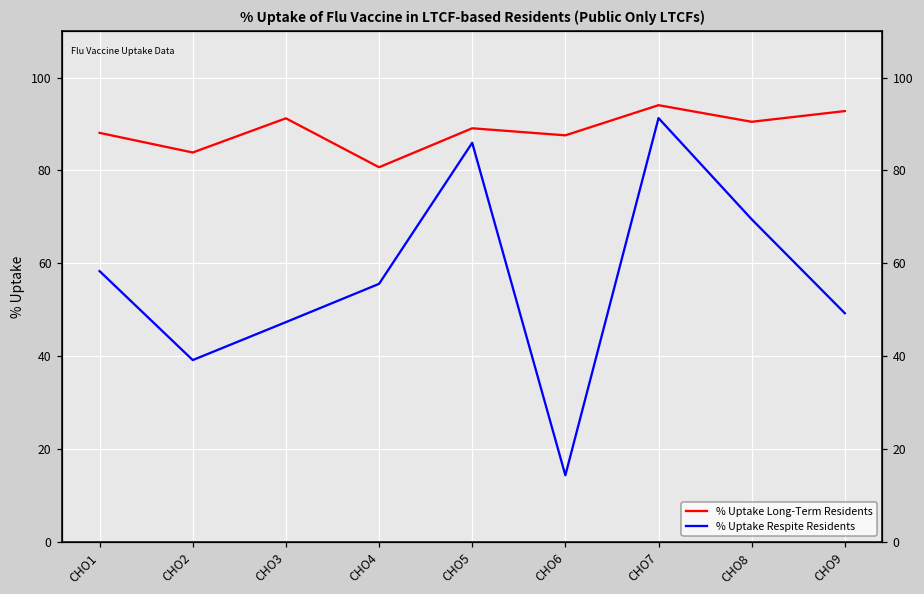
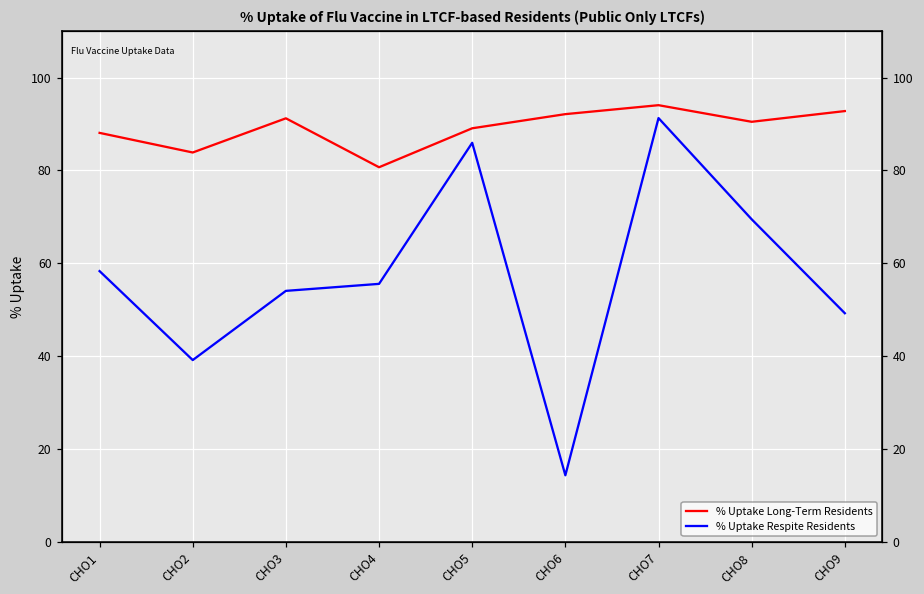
% Uptake Respite Residents, CHO3: 47 -> 54
% Uptake Long-Term Residents, CHO6: 88 -> 92
